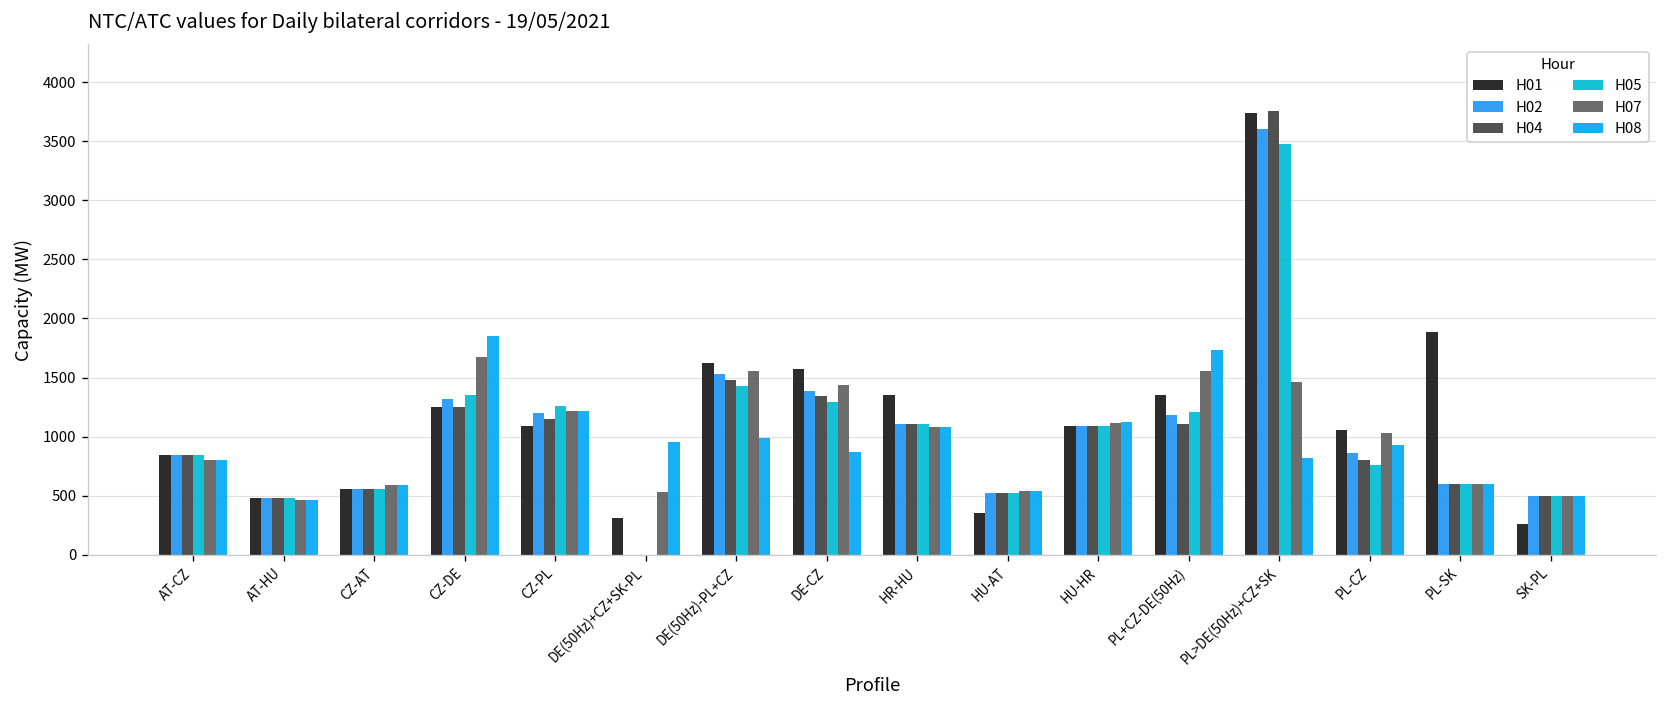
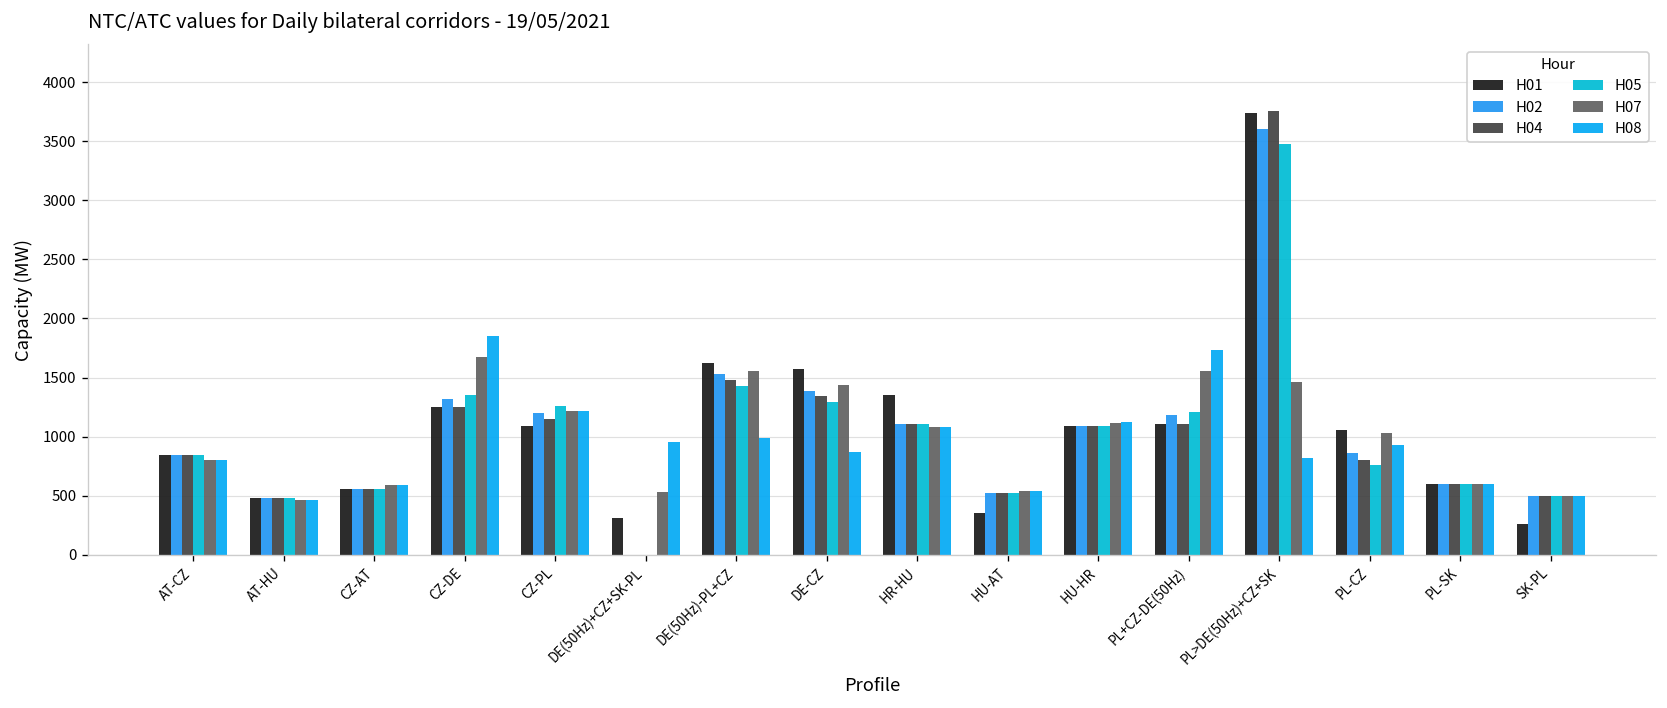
H01, PL+CZ-DE(50Hz): 1400 -> 1100
H01, PL-SK: 1900 -> 600
